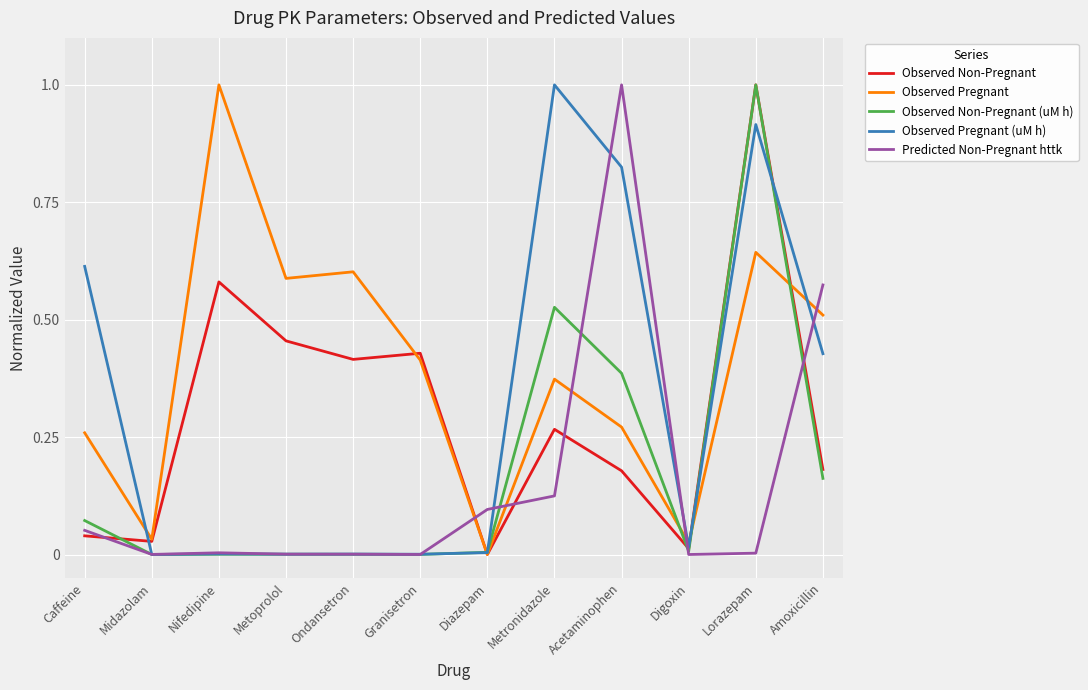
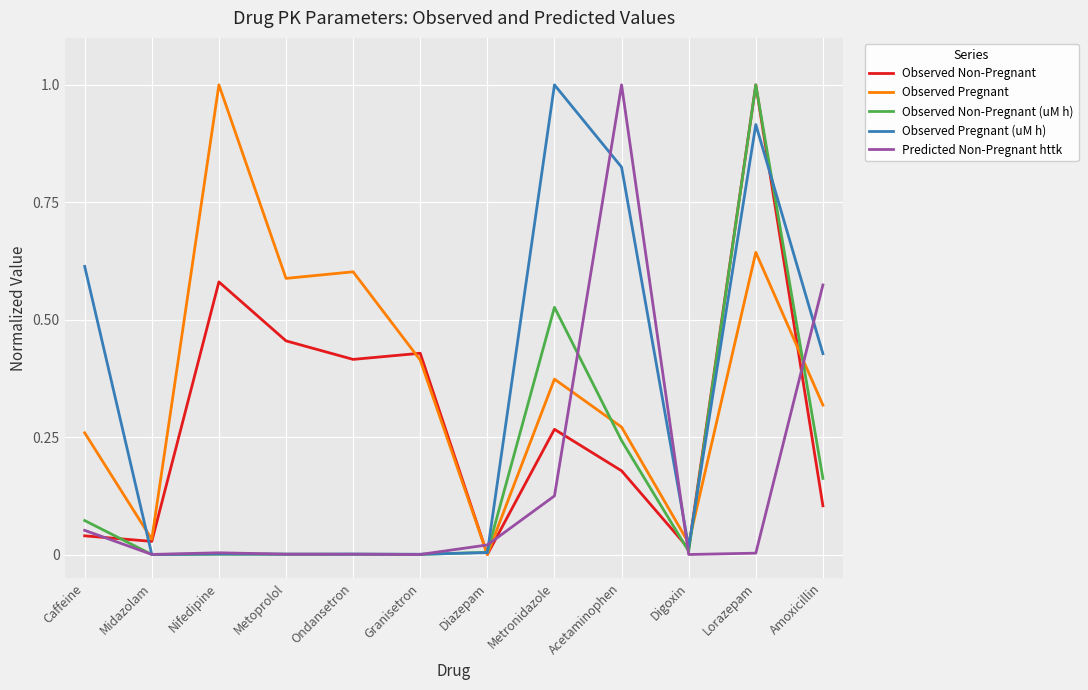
Predicted Non-Pregnant httk, Diazepam: 0.10 -> 0.02
Observed Non-Pregnant (uM h), Acetaminophen: 0.39 -> 0.24
Observed Non-Pregnant, Amoxicillin: 0.18 -> 0.10
Observed Pregnant, Amoxicillin: 0.51 -> 0.32
